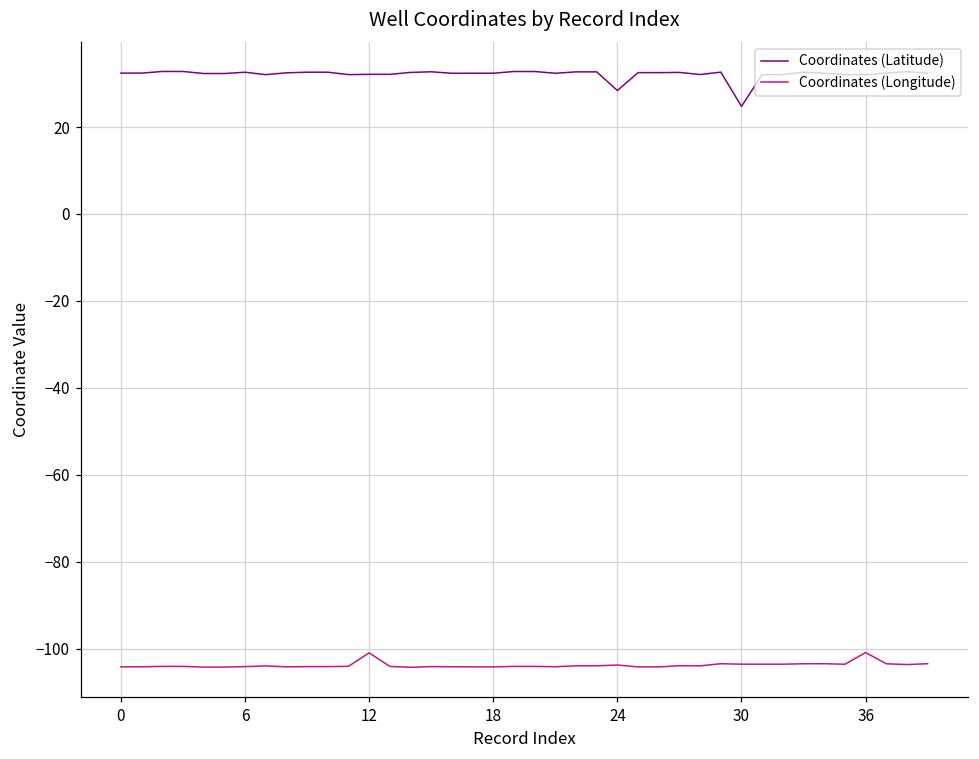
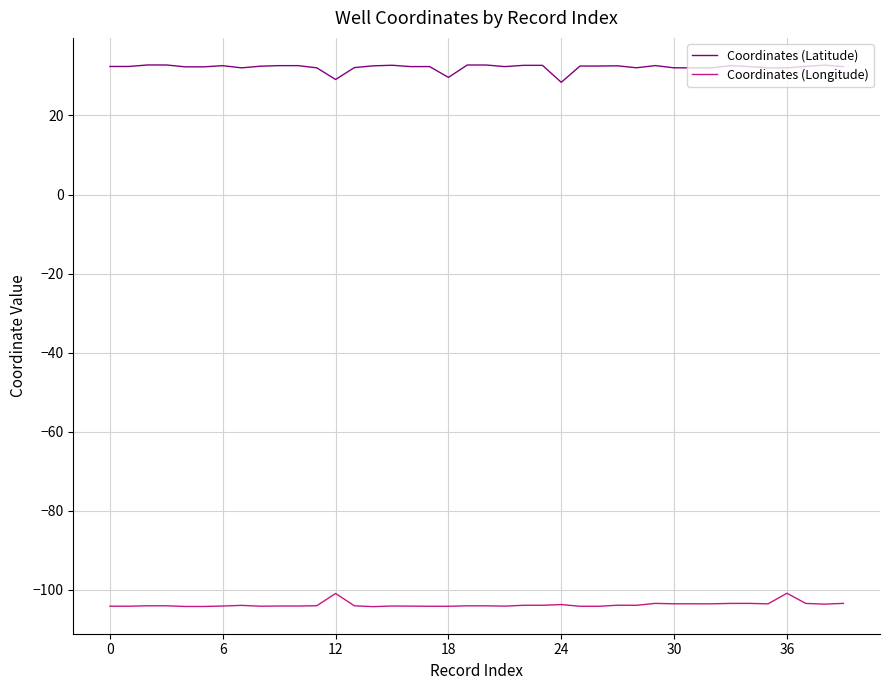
Coordinates (Latitude), 12: 32 -> 29
Coordinates (Latitude), 18: 32 -> 30
Coordinates (Latitude), 30: 25 -> 32
